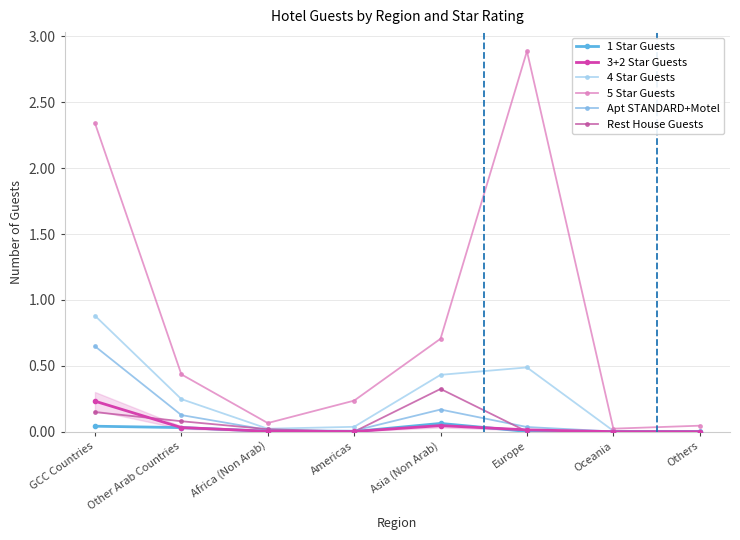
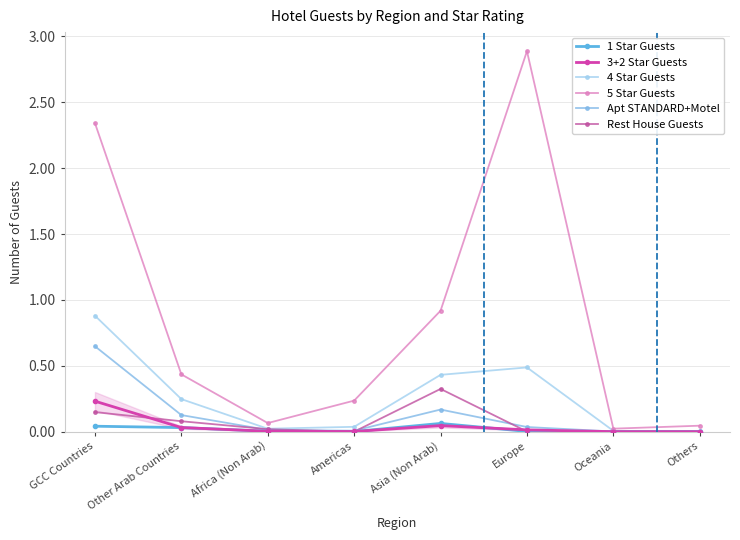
5 Star Guests, Asia (Non Arab): 0.71 -> 0.92
